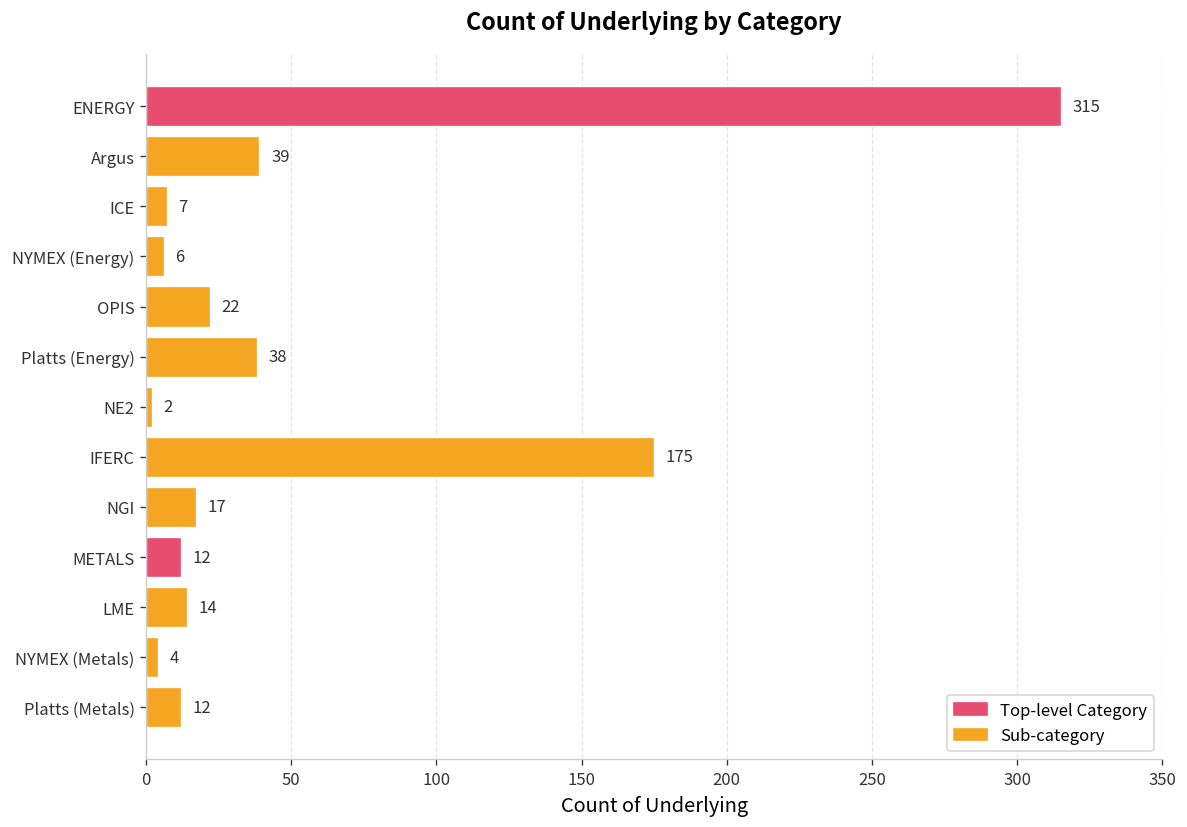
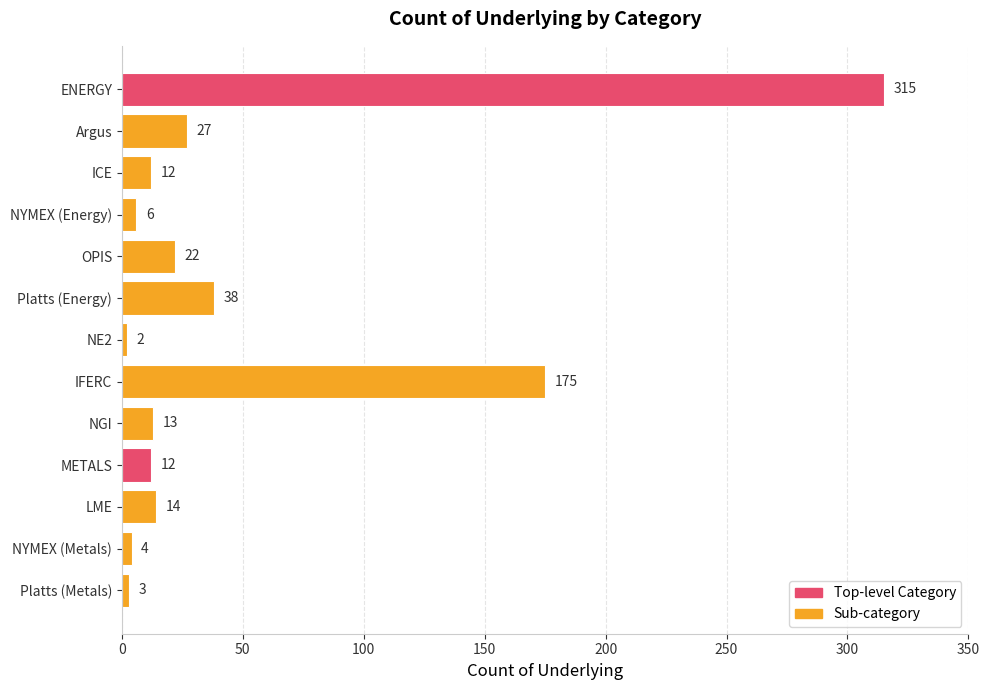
Argus: 39 -> 27
ICE: 7 -> 12
NGI: 17 -> 13
Platts (Metals): 12 -> 3
